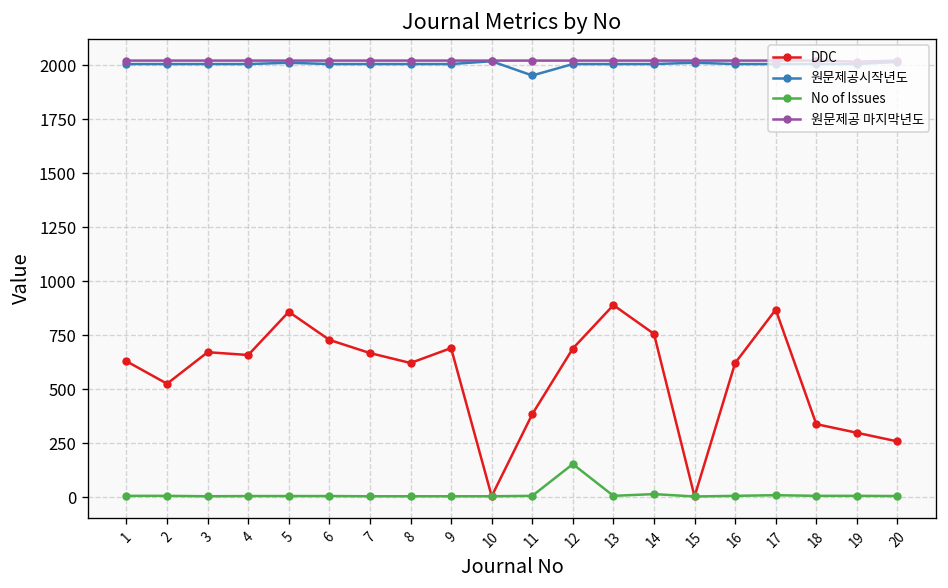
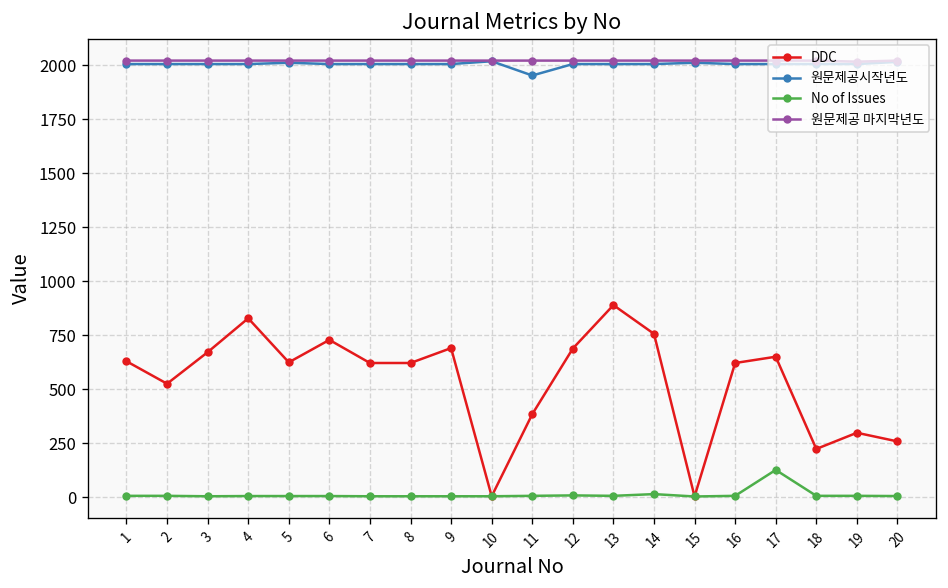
DDC, 4: 660 -> 830
DDC, 5: 860 -> 620
DDC, 7: 670 -> 620
No of Issues, 12: 150 -> 10
DDC, 17: 870 -> 650
No of Issues, 17: 10 -> 130
DDC, 18: 340 -> 220
